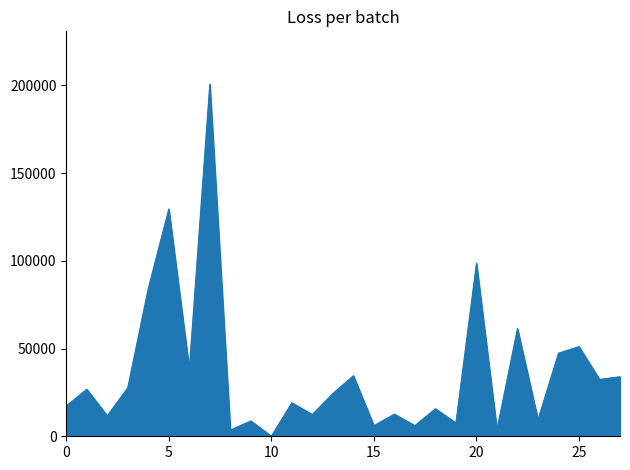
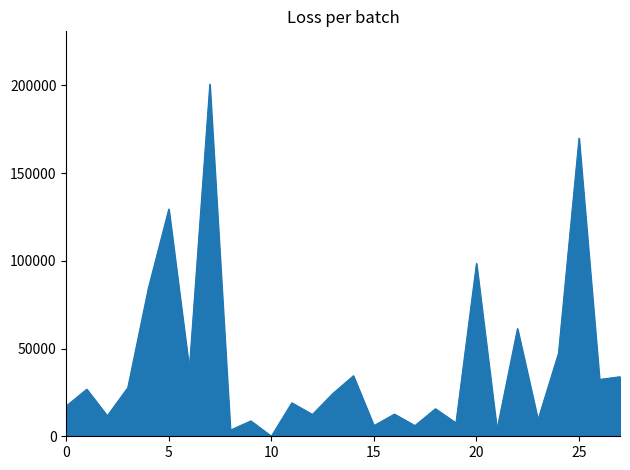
25: 51000 -> 170000
